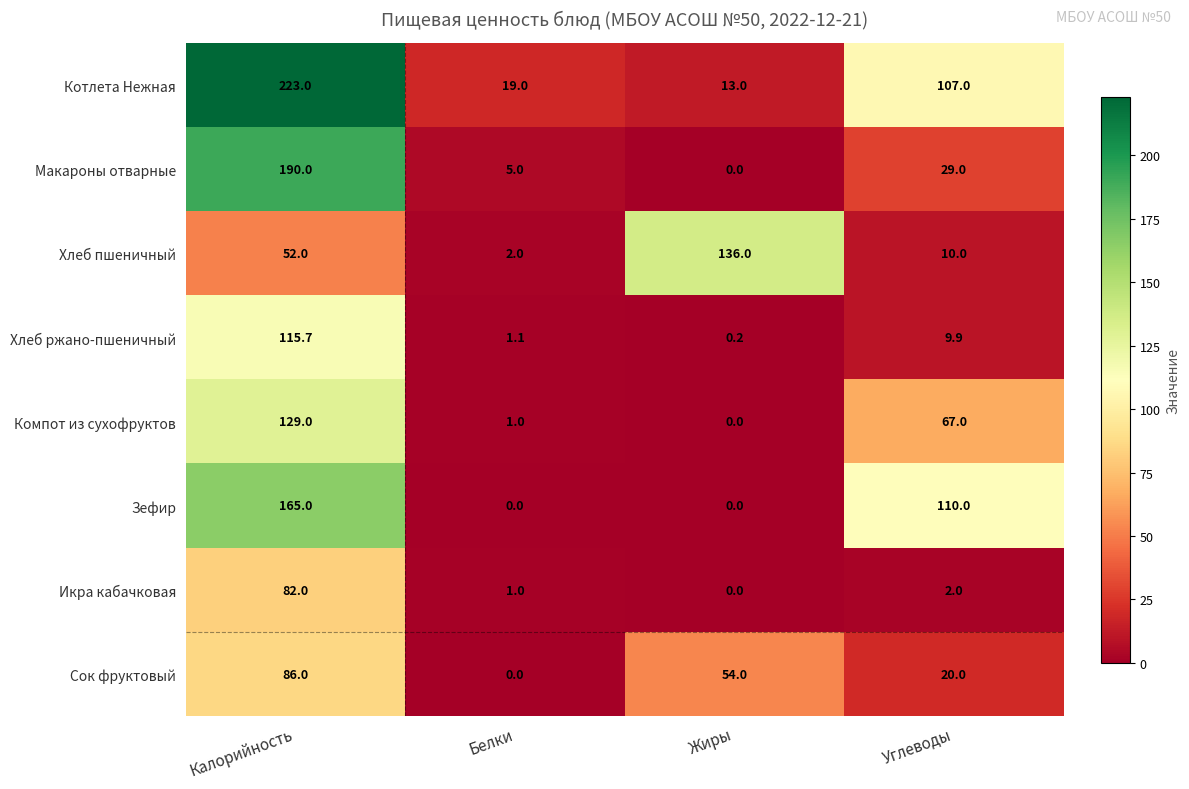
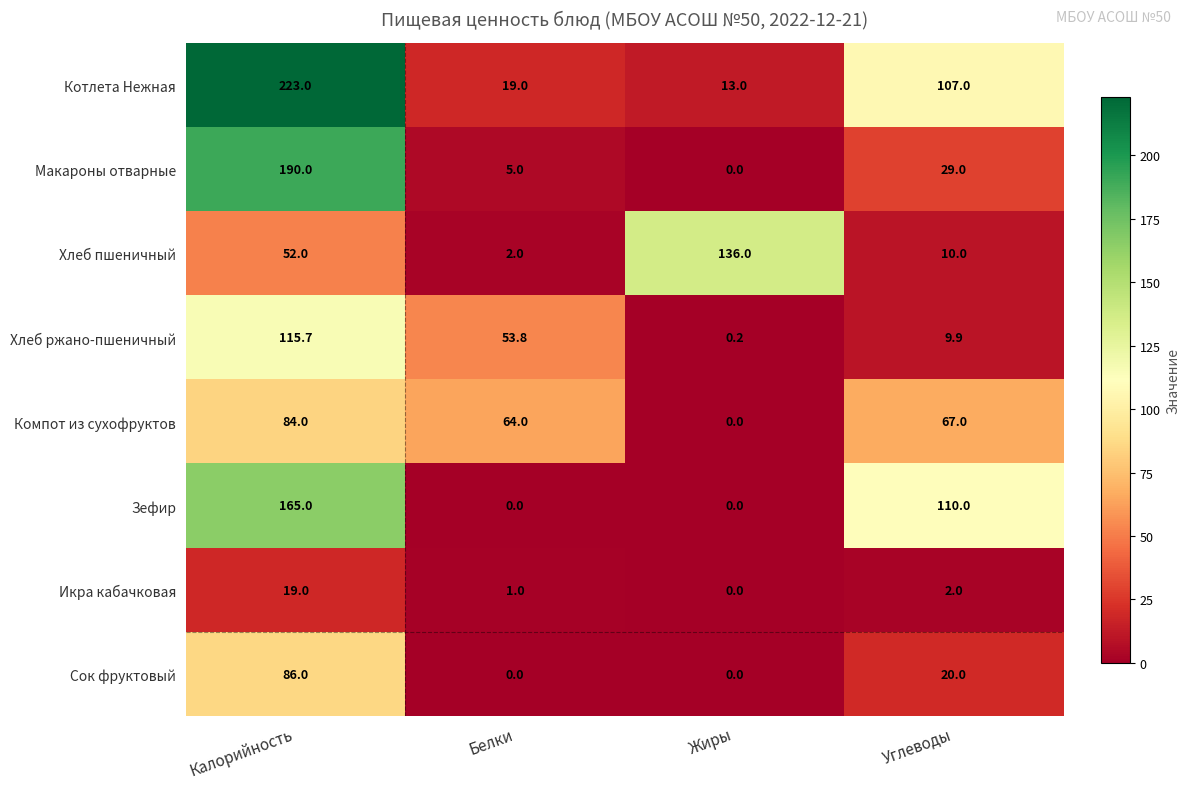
Хлеб ржано-пшеничный, Белки: 1.1 -> 53.8
Компот из сухофруктов, Калорийность: 129.0 -> 84.0
Компот из сухофруктов, Белки: 1.0 -> 64.0
Икра кабачковая, Калорийность: 82.0 -> 19.0
Сок фруктовый, Жиры: 54.0 -> 0.0
